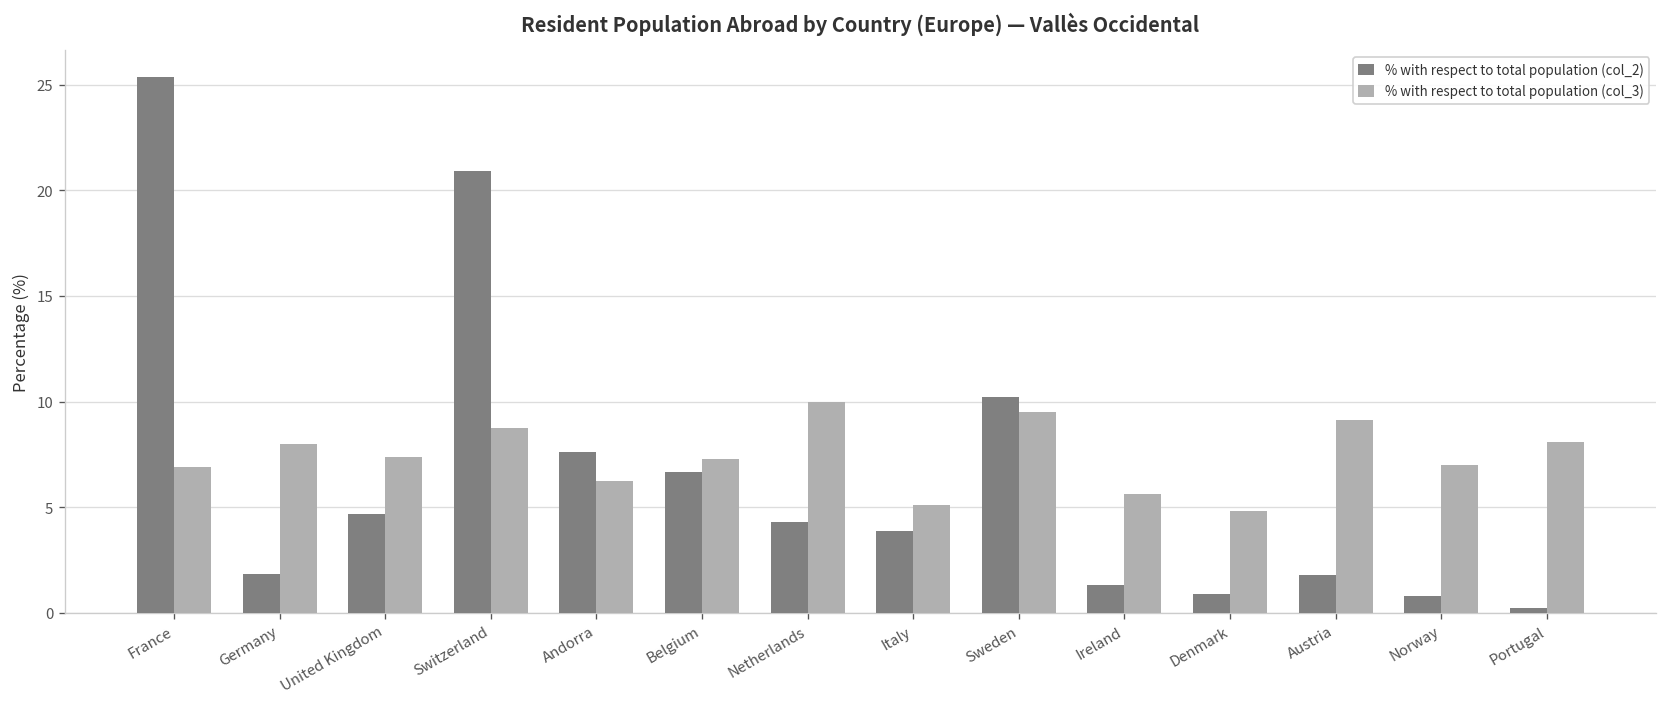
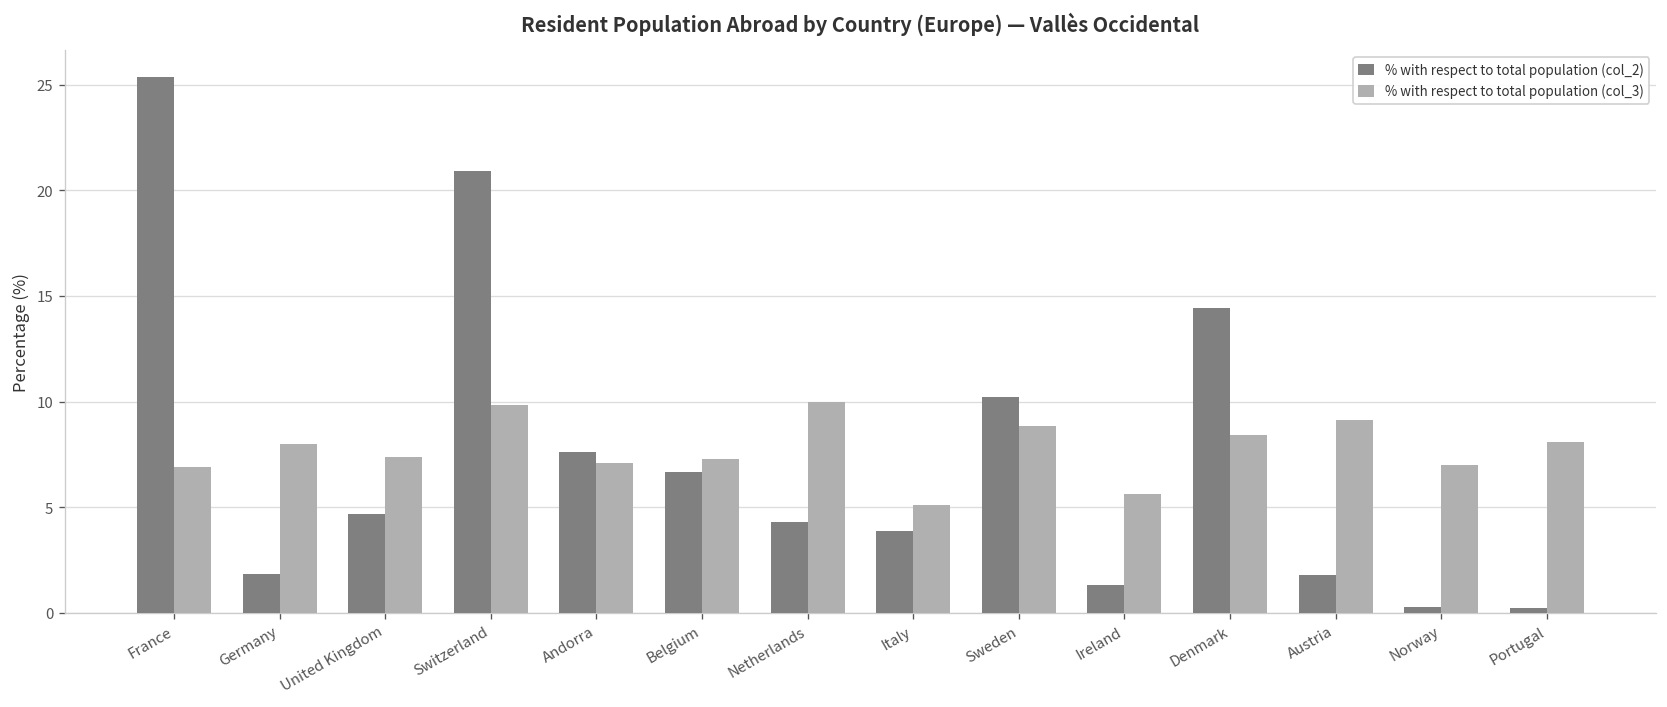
% with respect to total population (col_3), Switzerland: 8.7 -> 9.9
% with respect to total population (col_3), Andorra: 6.3 -> 7.1
% with respect to total population (col_3), Sweden: 9.5 -> 8.8
% with respect to total population (col_2), Denmark: 0.9 -> 14.4
% with respect to total population (col_3), Denmark: 4.8 -> 8.4
% with respect to total population (col_2), Norway: 0.8 -> 0.3
